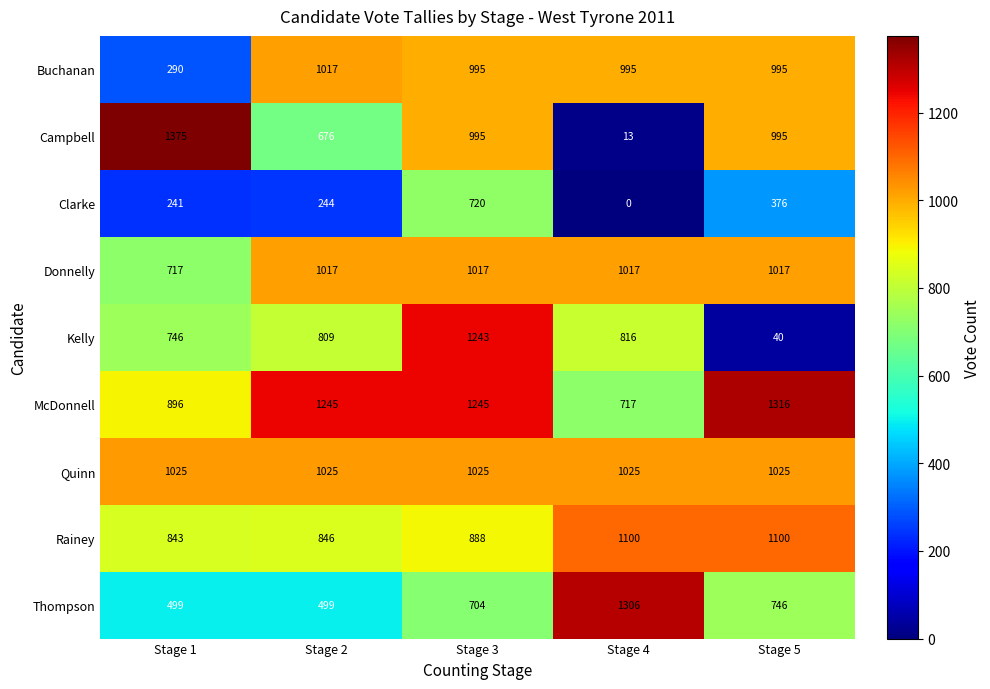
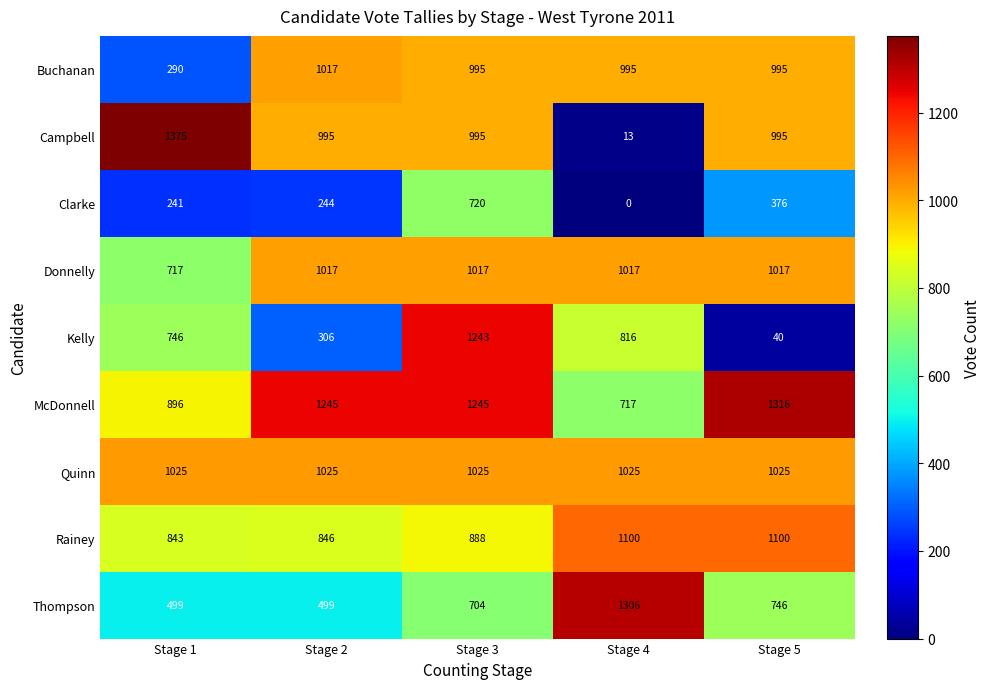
Campbell, Stage 2: 676 -> 995
Kelly, Stage 2: 809 -> 306
